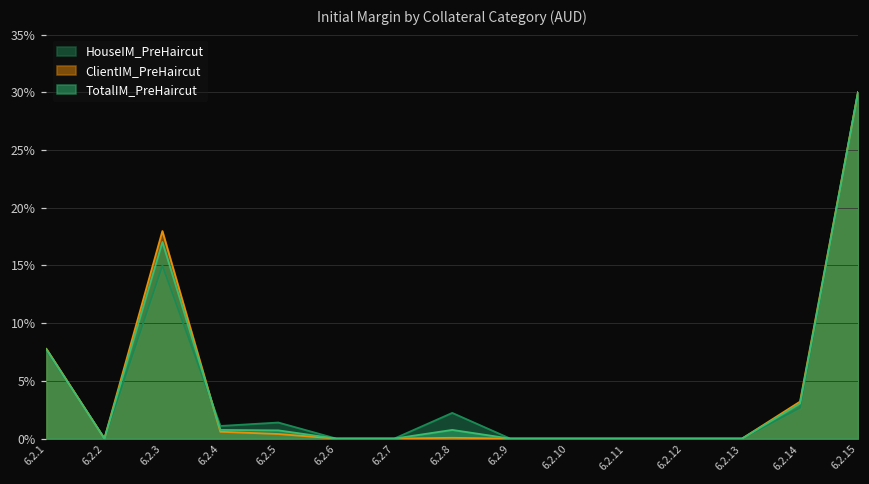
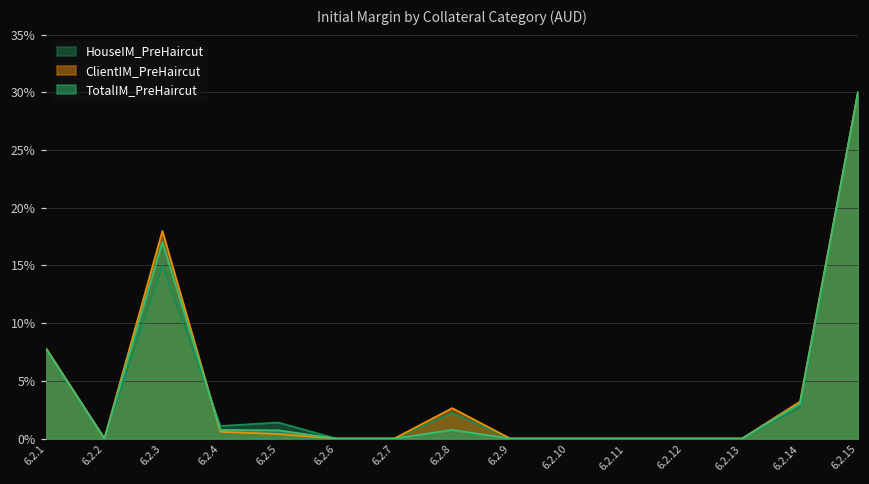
ClientIM_PreHaircut, 6.2.8: 0.1% -> 2.6%
